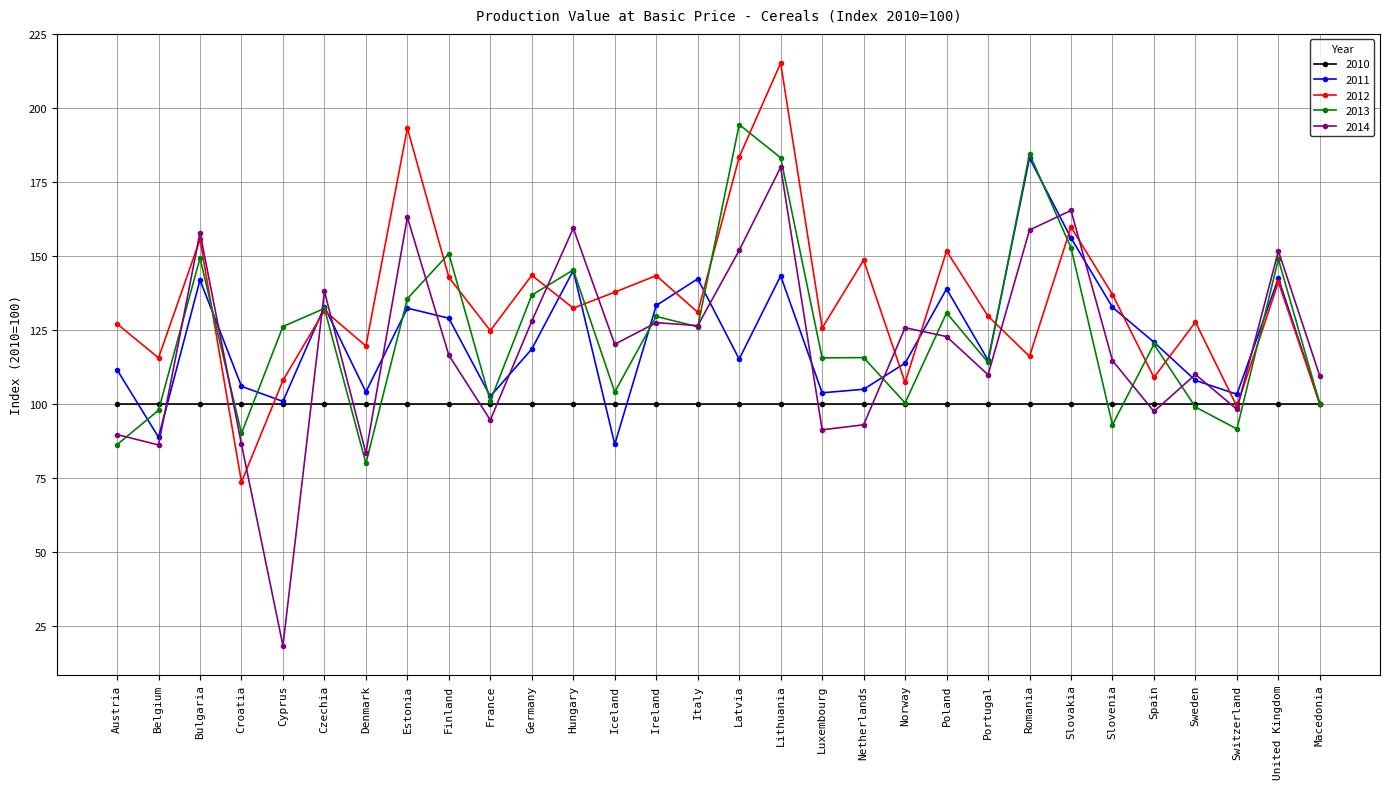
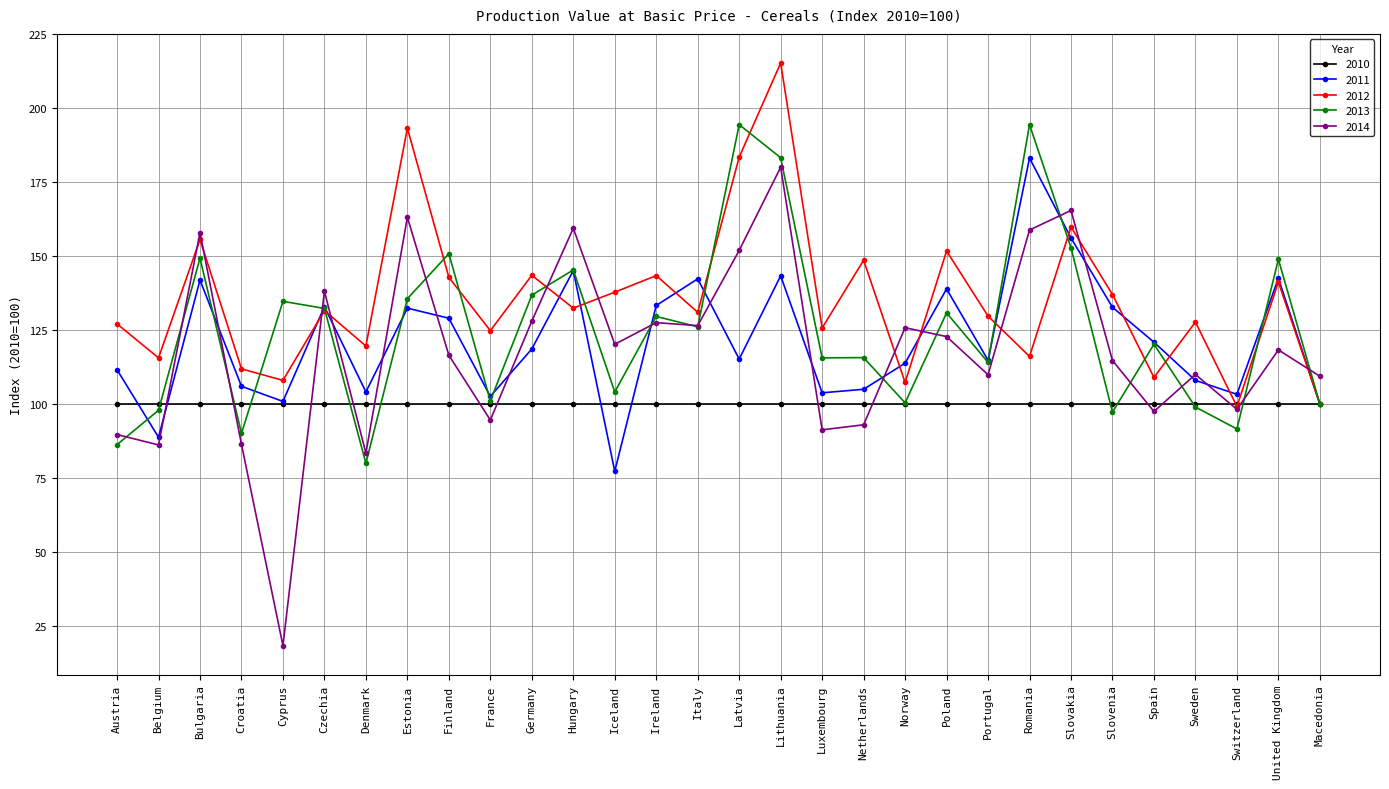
2012, Croatia: 74 -> 112
2013, Cyprus: 126 -> 135
2011, Iceland: 86 -> 77
2013, Romania: 185 -> 194
2013, Slovenia: 93 -> 97
2014, United Kingdom: 152 -> 118
